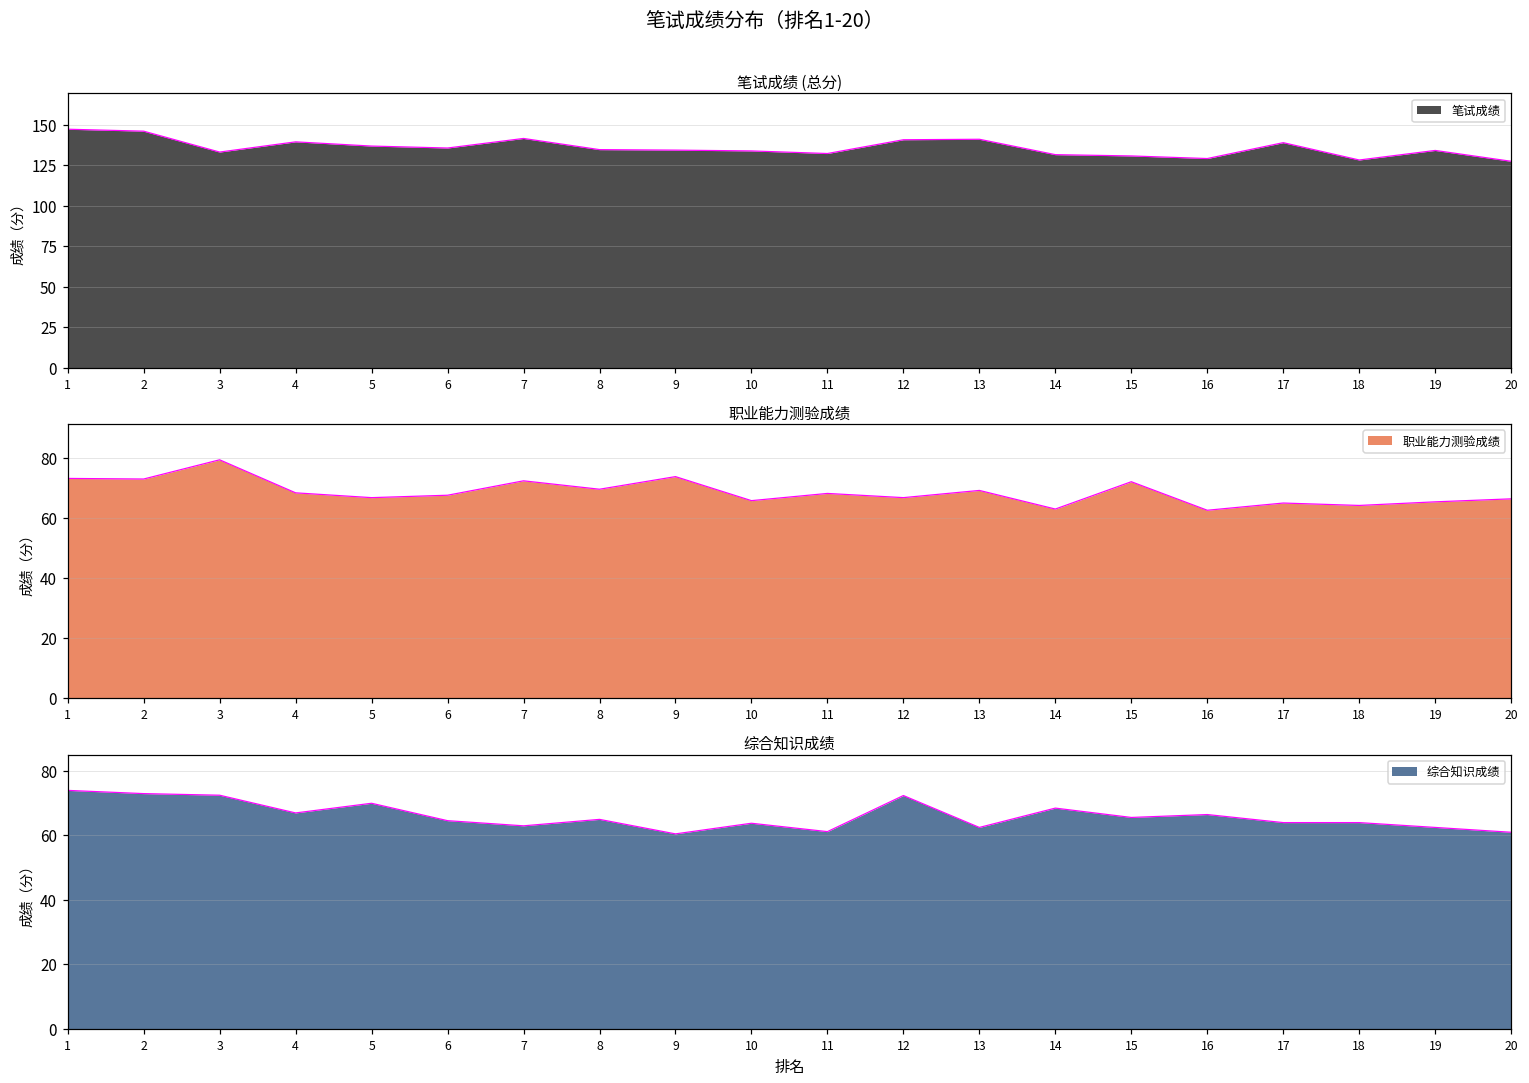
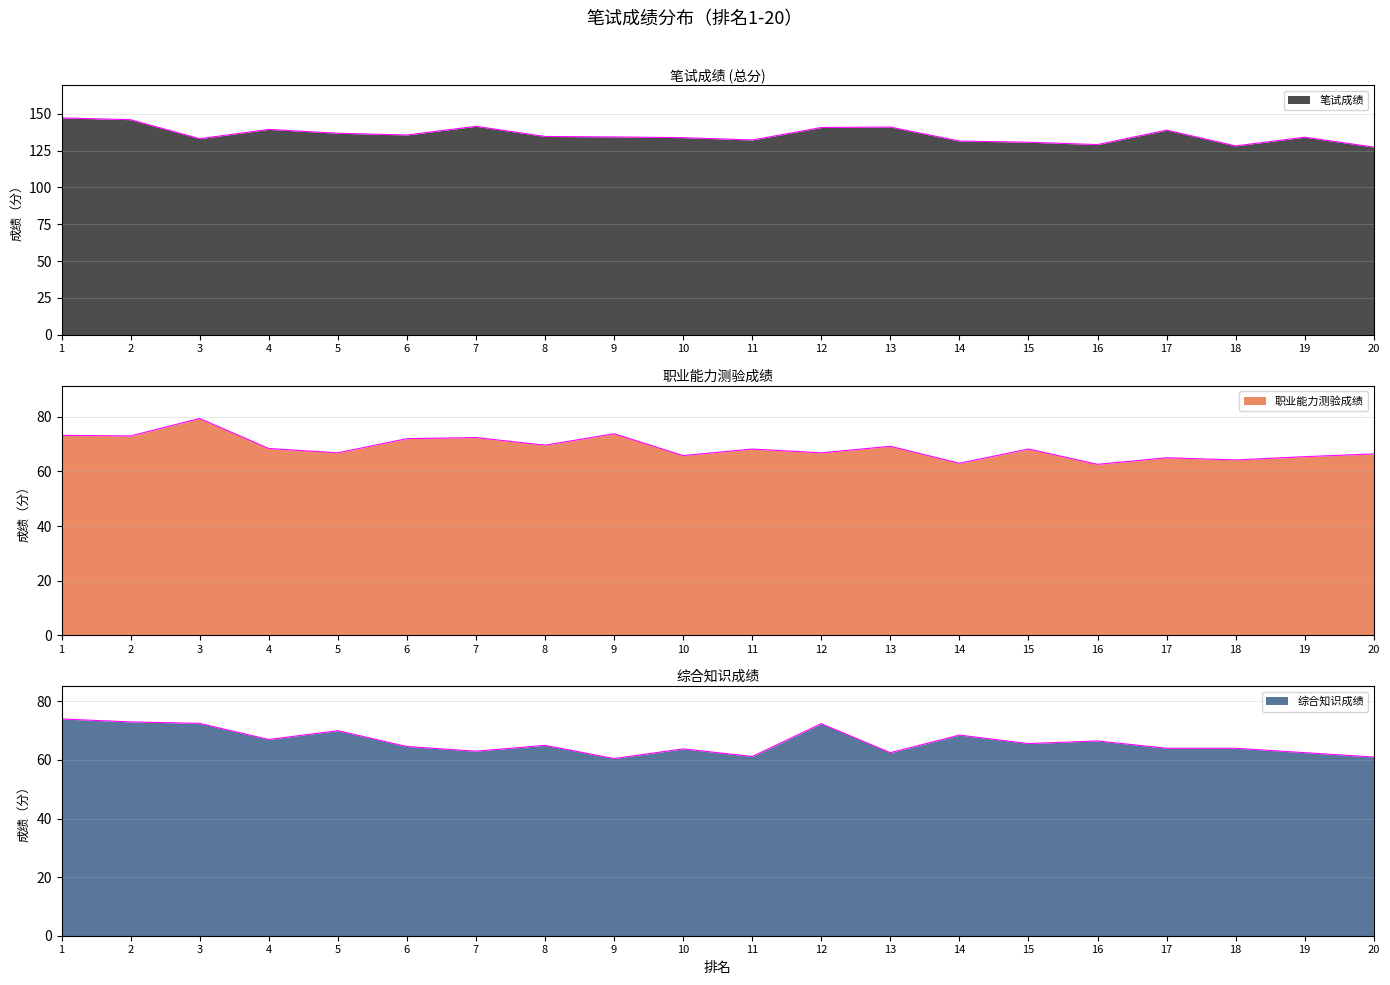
职业能力测验成绩, 6: 68 -> 72
职业能力测验成绩, 15: 72 -> 68
